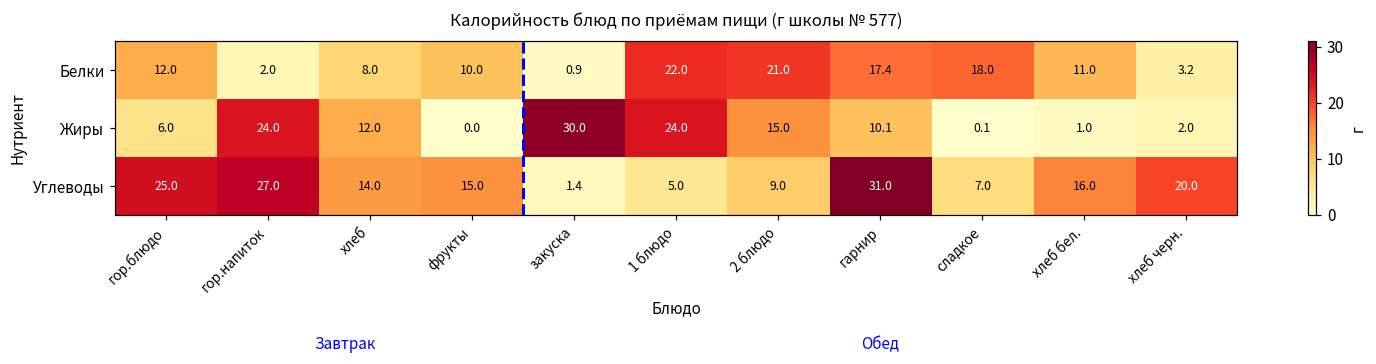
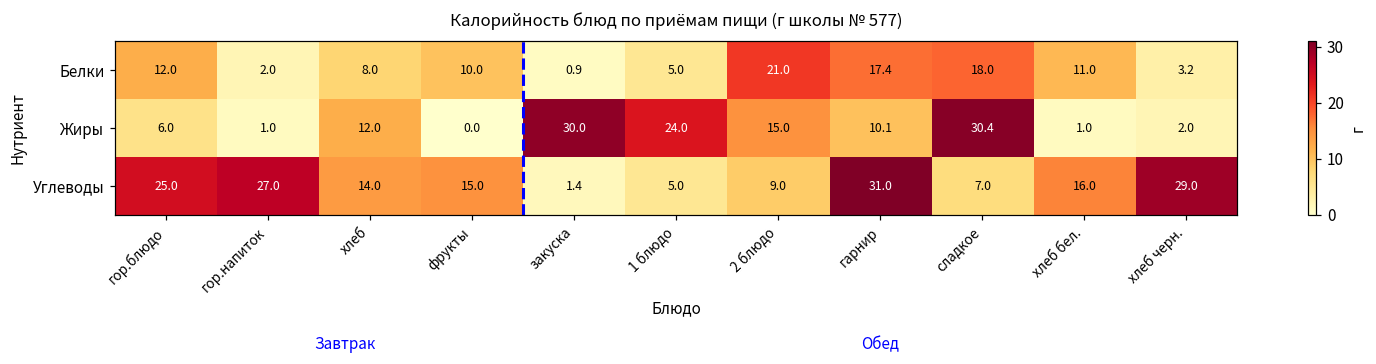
Белки, 1 блюдо: 22.0 -> 5.0
Жиры, гор.напиток: 24.0 -> 1.0
Жиры, сладкое: 0.1 -> 30.4
Углеводы, хлеб черн.: 20.0 -> 29.0
